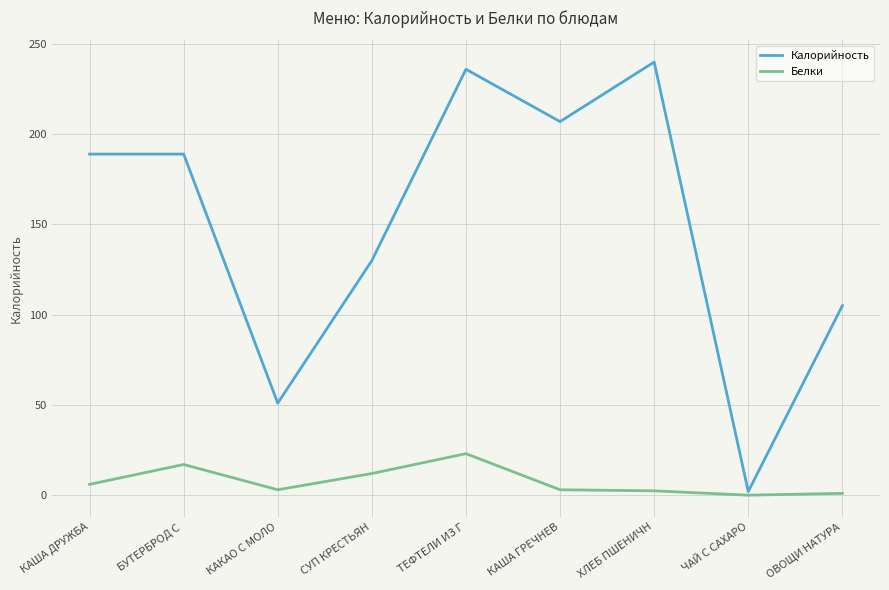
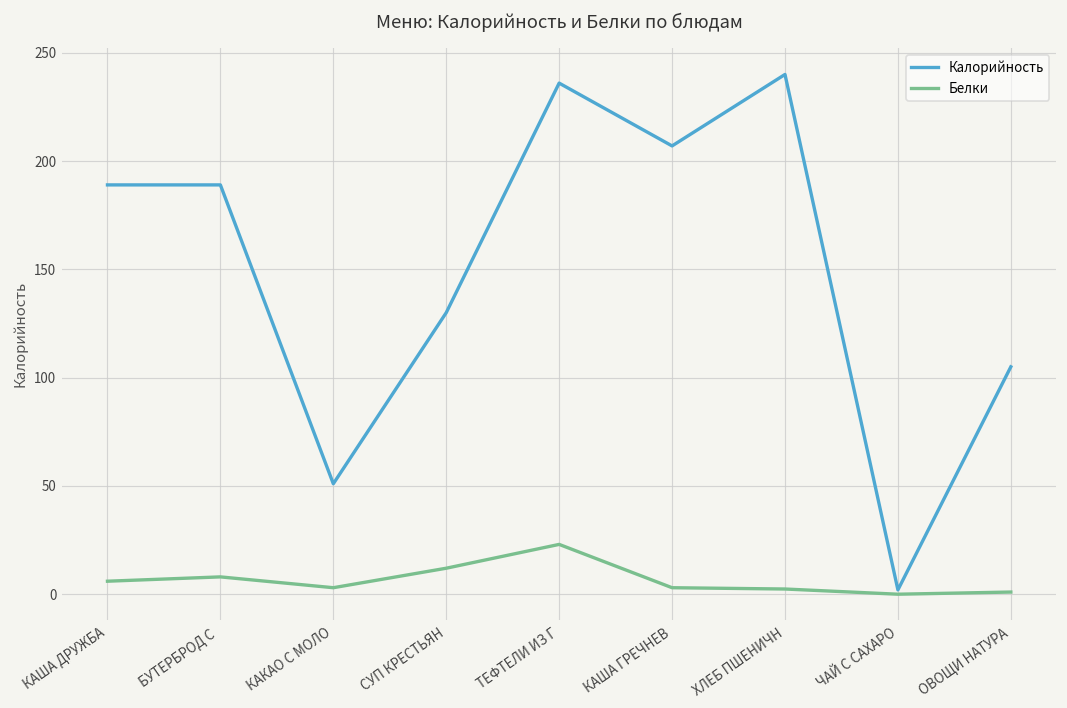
Белки, БУТЕРБРОД С: 17 -> 8
